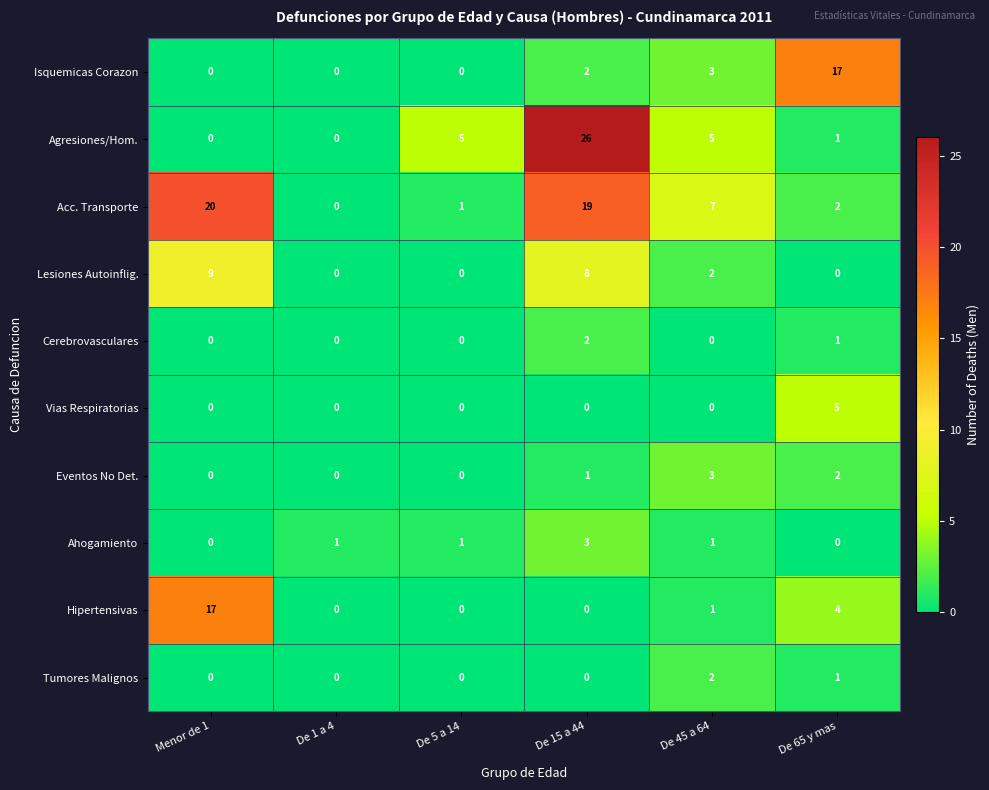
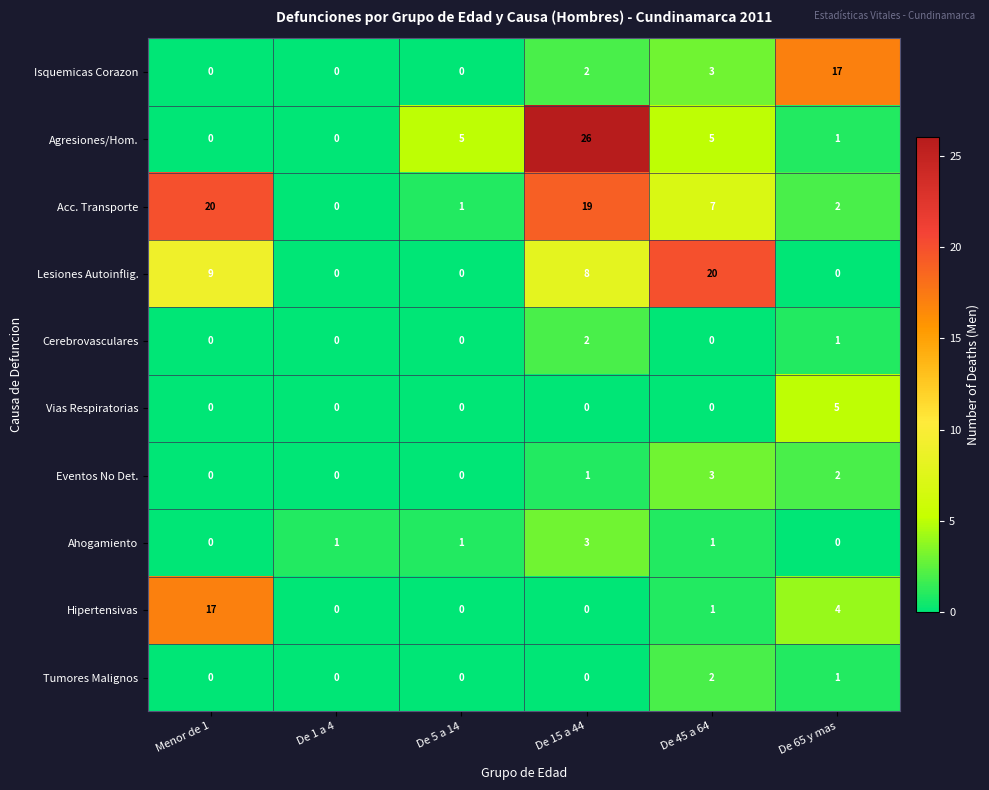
Lesiones Autoinflig., De 45 a 64: 2 -> 20
